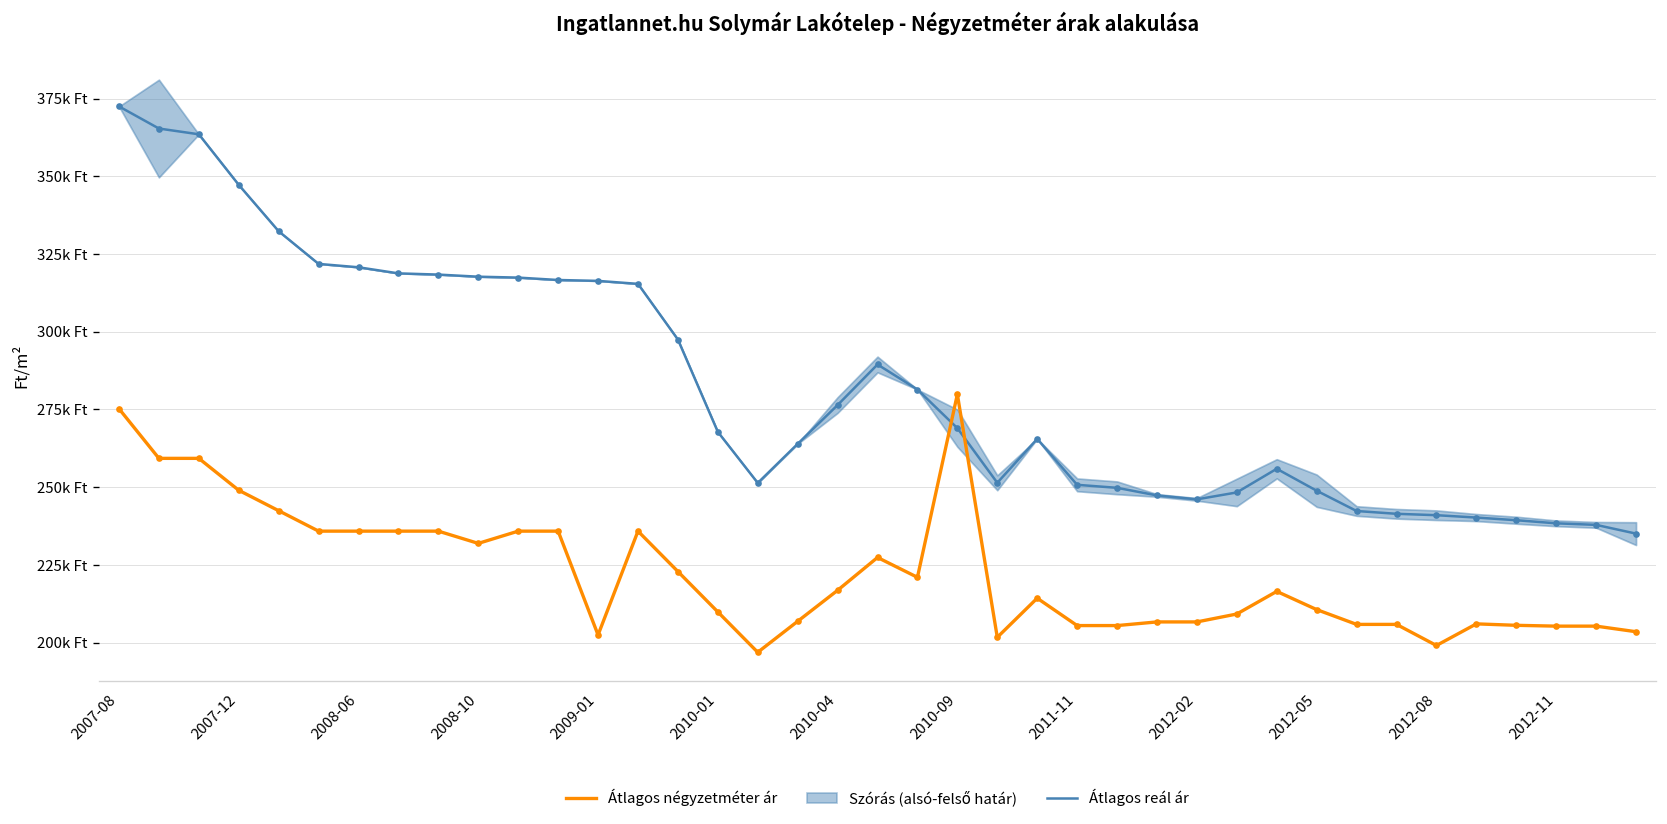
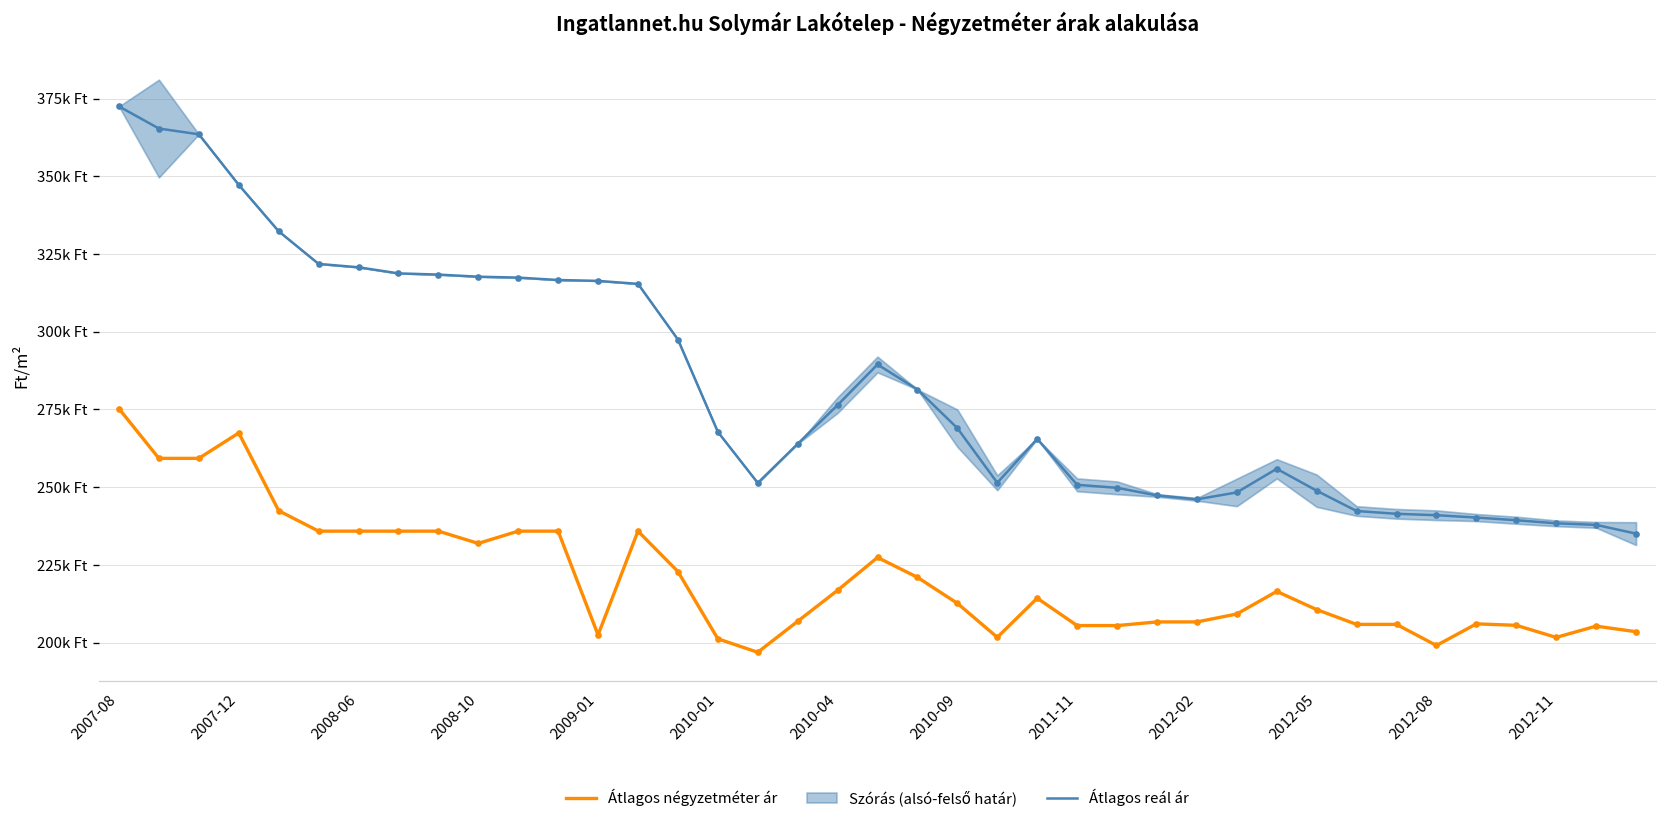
Átlagos négyzetméter ár, 2007-12: 249k Ft -> 267k Ft
Átlagos négyzetméter ár, 2010-01: 210k Ft -> 201k Ft
Átlagos négyzetméter ár, 2010-09: 280k Ft -> 213k Ft
Átlagos négyzetméter ár, 2012-11: 205k Ft -> 202k Ft
